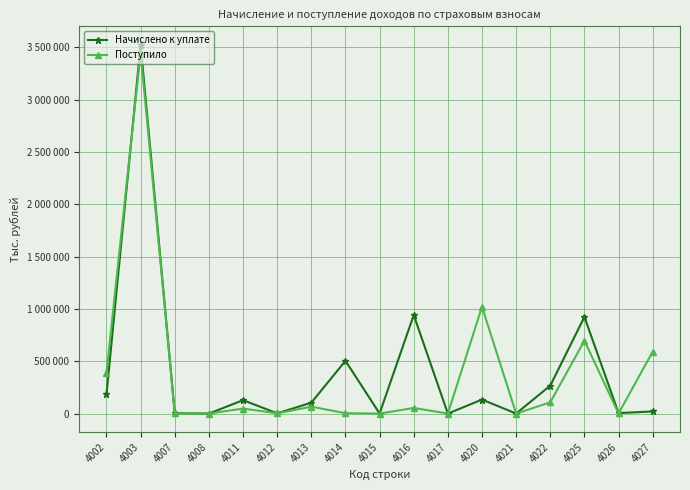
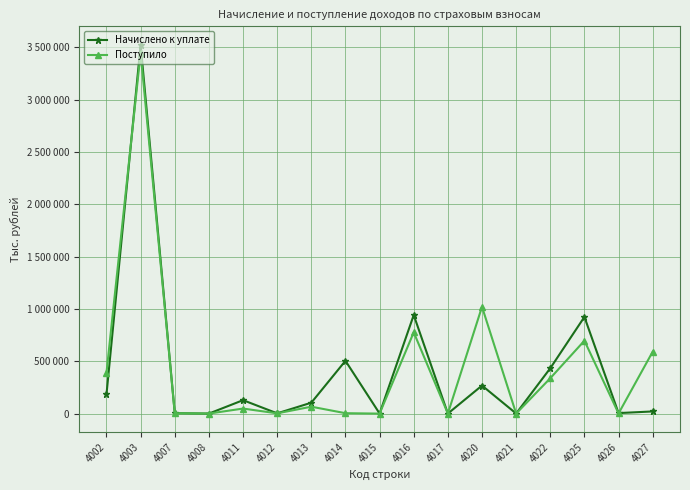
Поступило, 4016: 50000 -> 780000
Начислено к уплате, 4020: 130000 -> 270000
Начислено к уплате, 4022: 270000 -> 430000
Поступило, 4022: 110000 -> 340000
